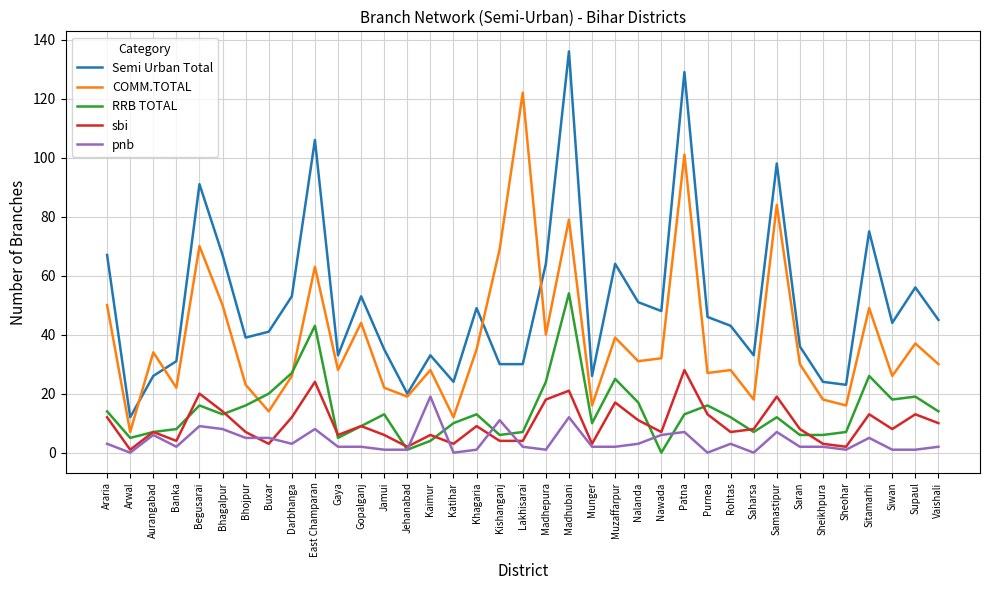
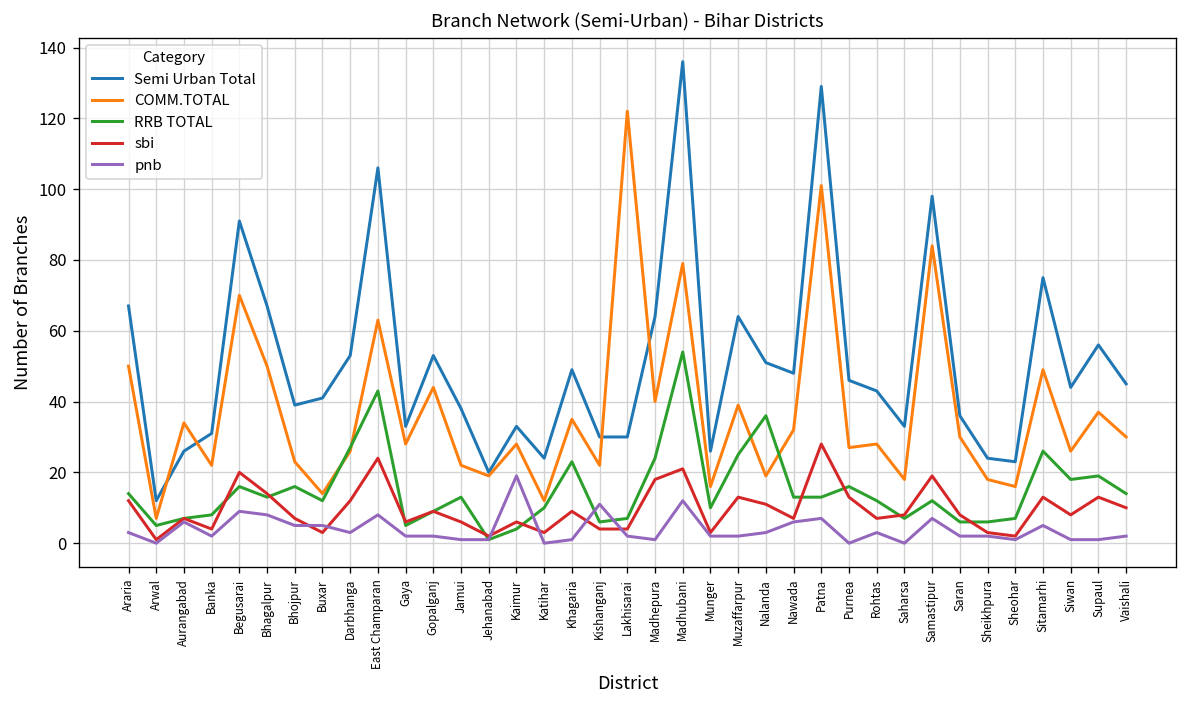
RRB TOTAL, Buxar: 20 -> 12
Semi Urban Total, Jamui: 35 -> 38
RRB TOTAL, Khagaria: 13 -> 23
COMM.TOTAL, Kishanganj: 69 -> 22
sbi, Muzaffarpur: 17 -> 13
COMM.TOTAL, Nalanda: 31 -> 19
RRB TOTAL, Nalanda: 17 -> 36
RRB TOTAL, Nawada: 0 -> 13
